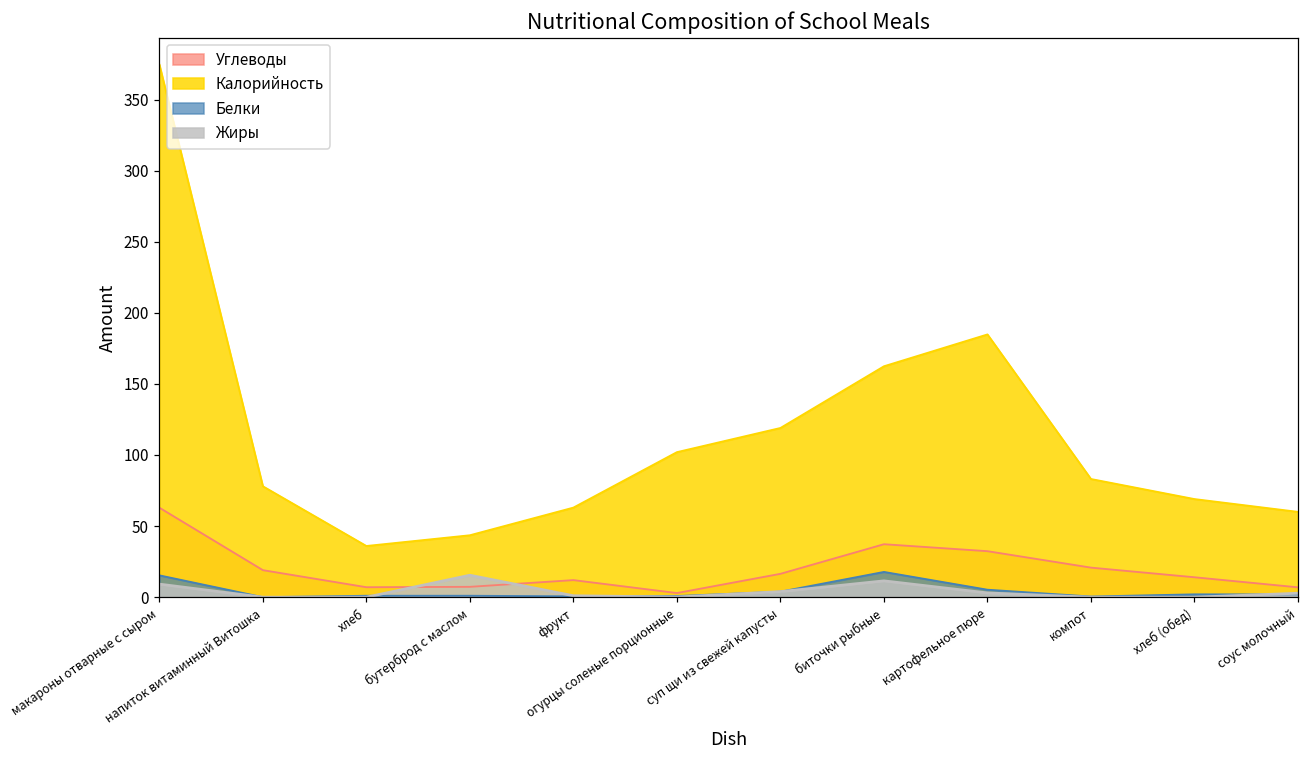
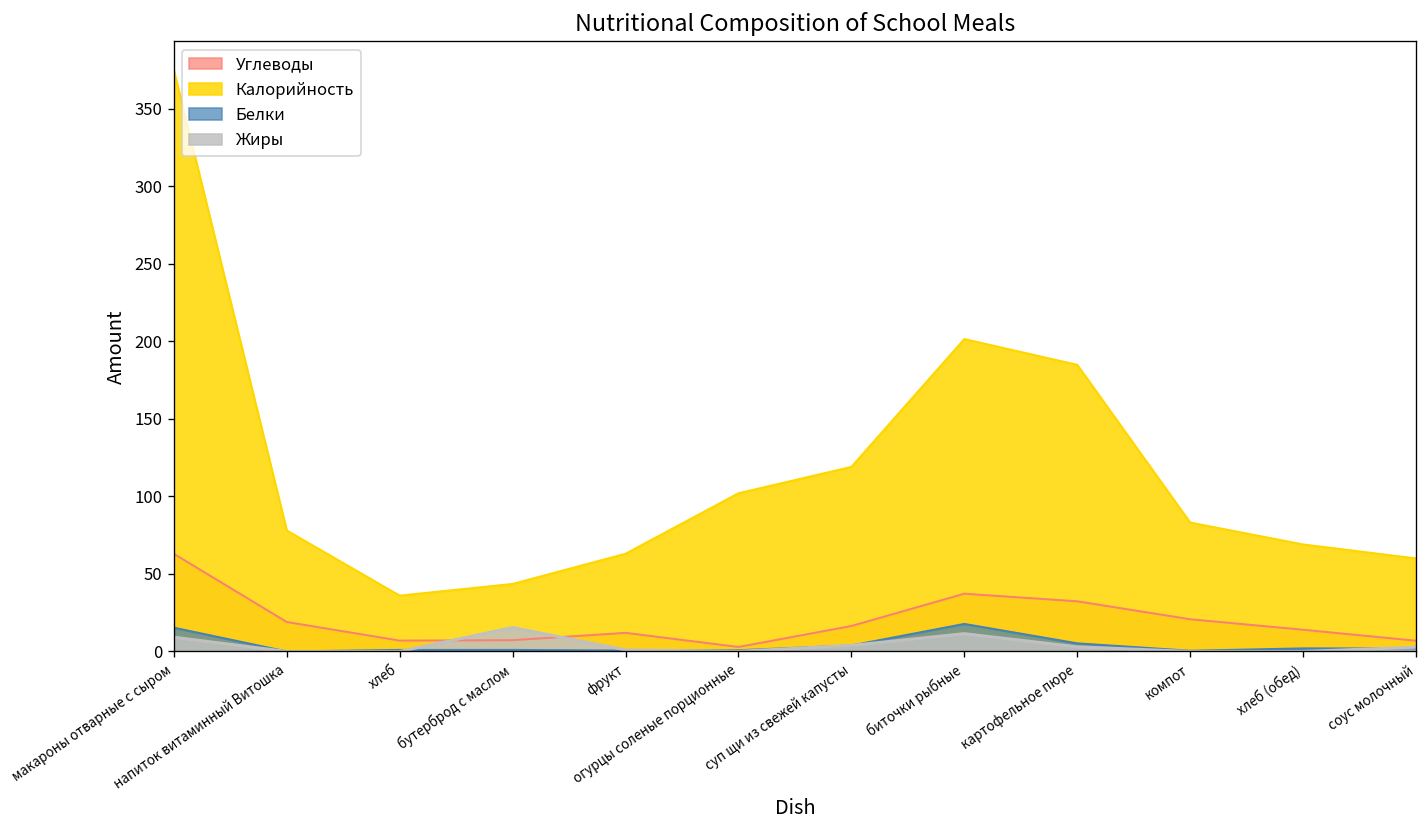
Калорийность, биточки рыбные: 162 -> 201
